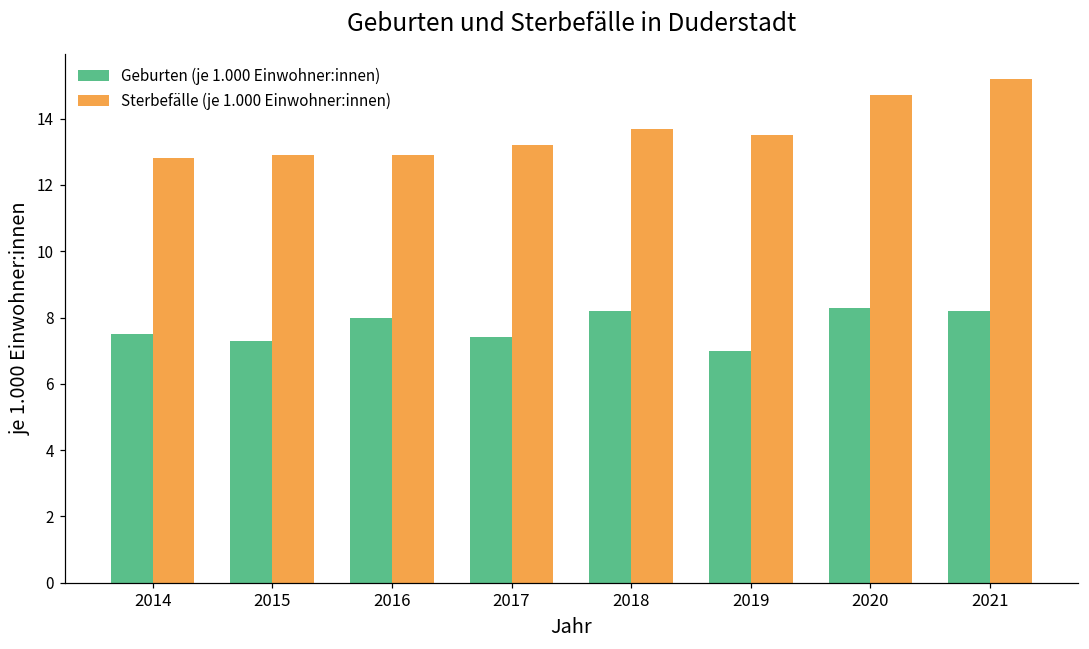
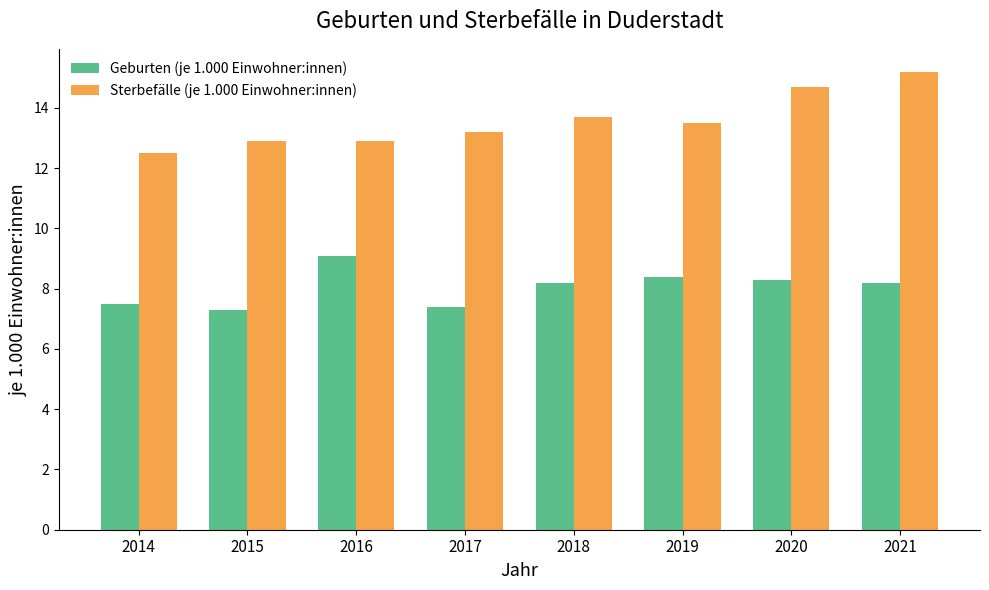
Sterbefälle (je 1.000 Einwohner:innen), 2014: 12.8 -> 12.5
Geburten (je 1.000 Einwohner:innen), 2016: 8.0 -> 9.1
Geburten (je 1.000 Einwohner:innen), 2019: 7.0 -> 8.4
